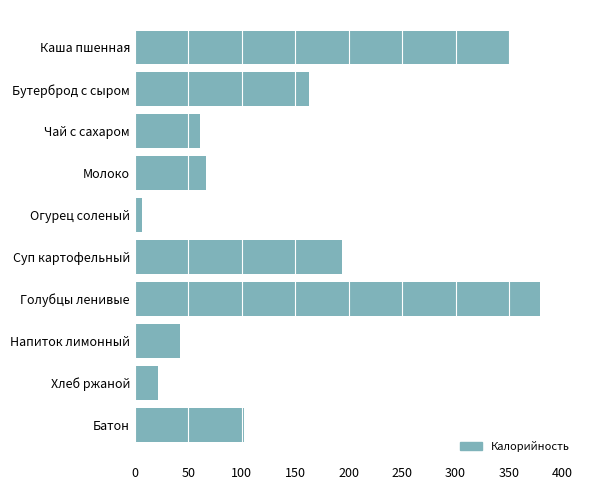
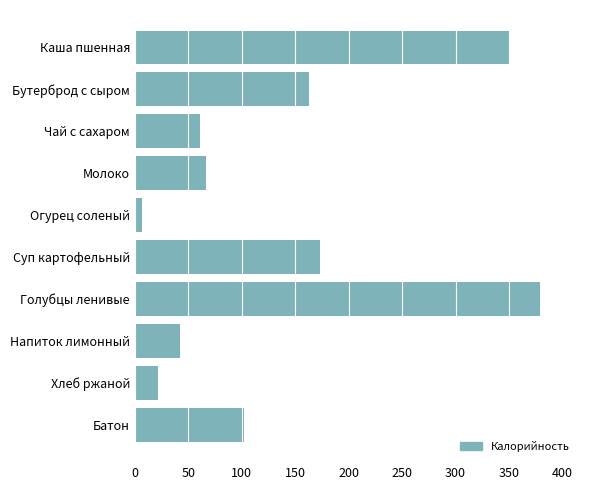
Суп картофельный: 194 -> 173
